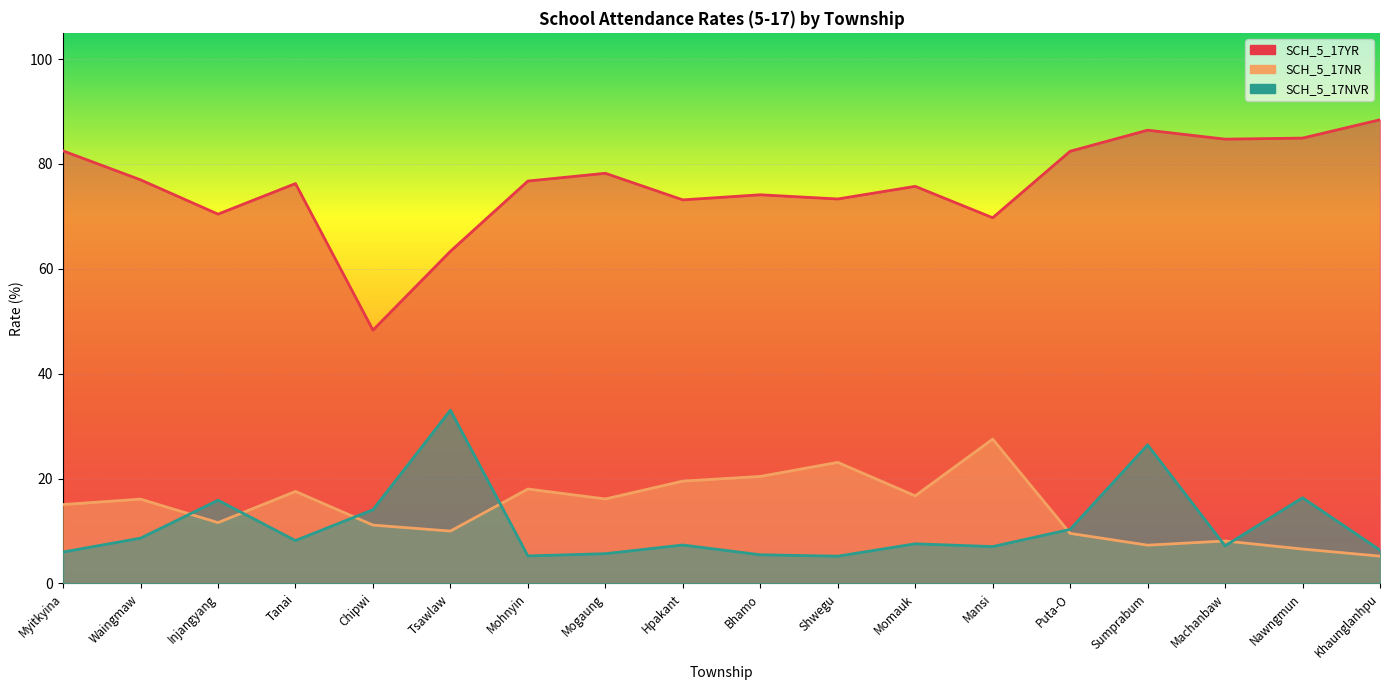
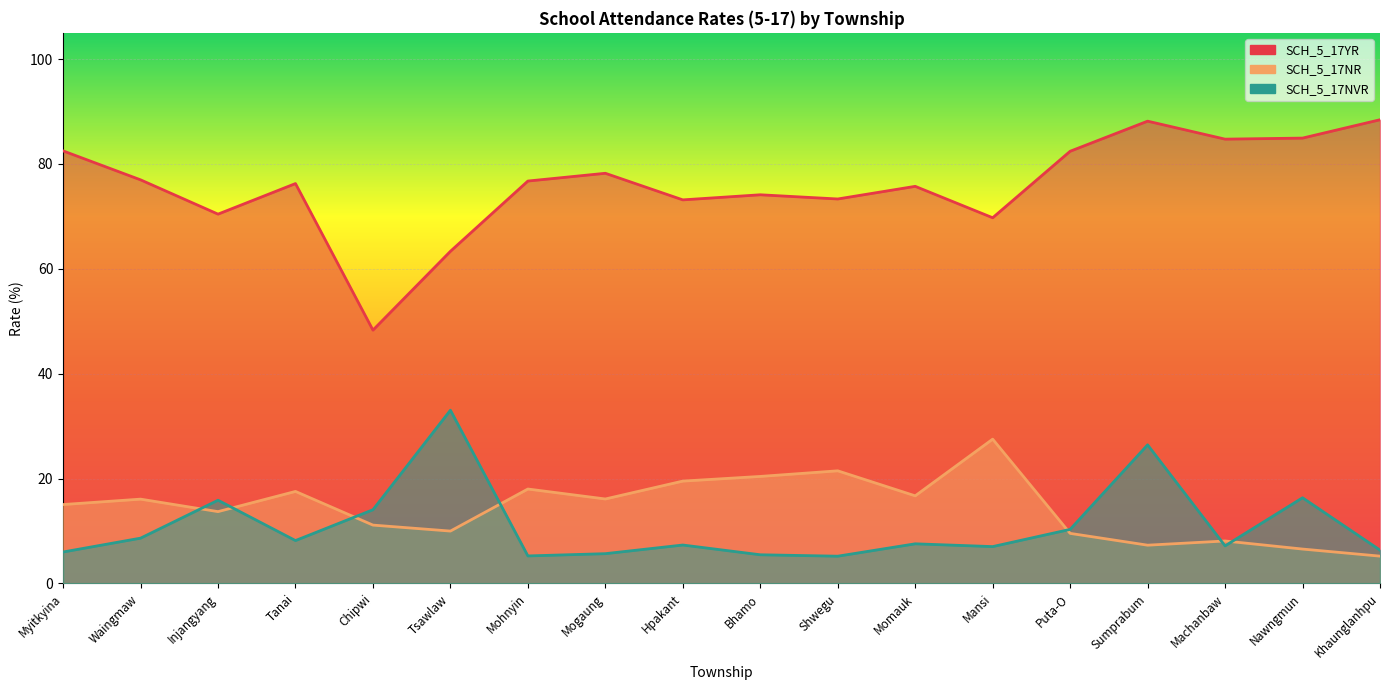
SCH_5_17NR, Injangyang: 12 -> 14
SCH_5_17NR, Shwegu: 23 -> 21
SCH_5_17YR, Sumprabum: 86 -> 88
